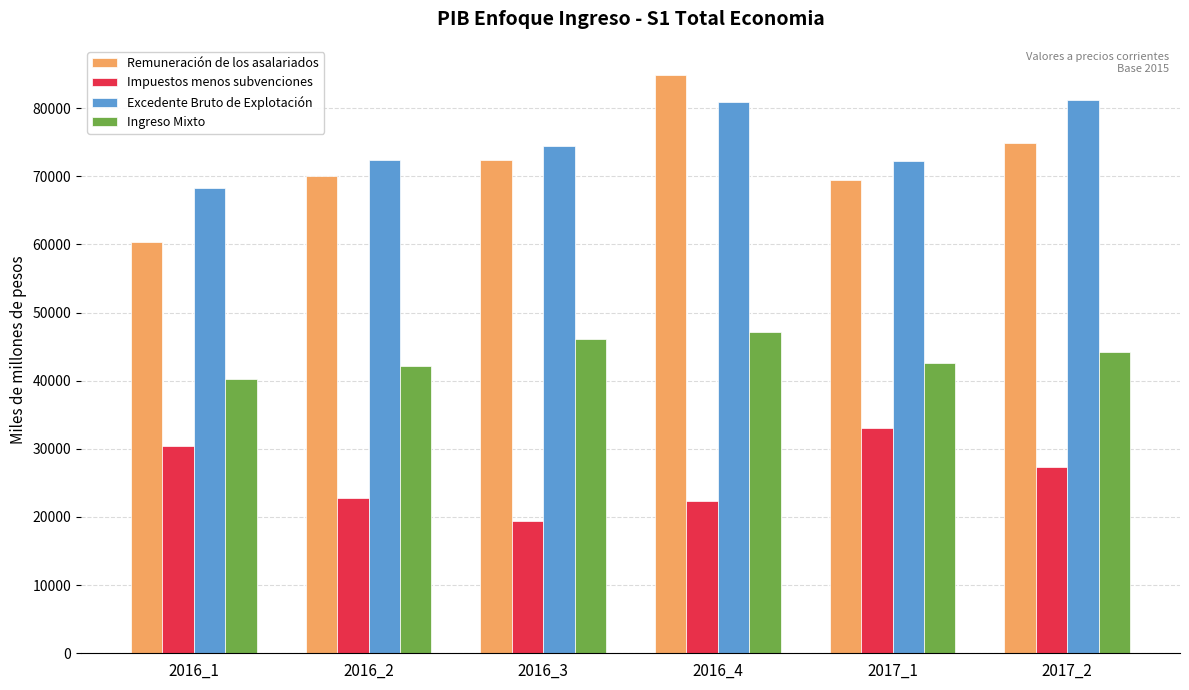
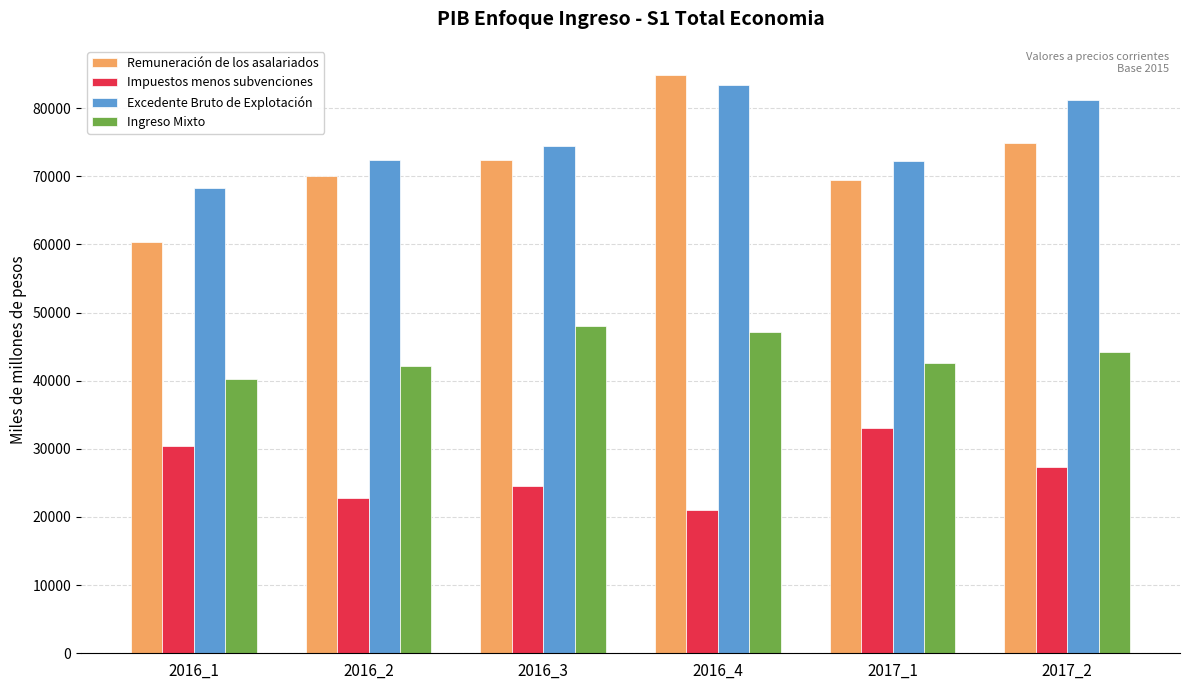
Impuestos menos subvenciones, 2016_3: 19000 -> 25000
Ingreso Mixto, 2016_3: 46000 -> 48000
Impuestos menos subvenciones, 2016_4: 22000 -> 21000
Excedente Bruto de Explotación, 2016_4: 81000 -> 83000
